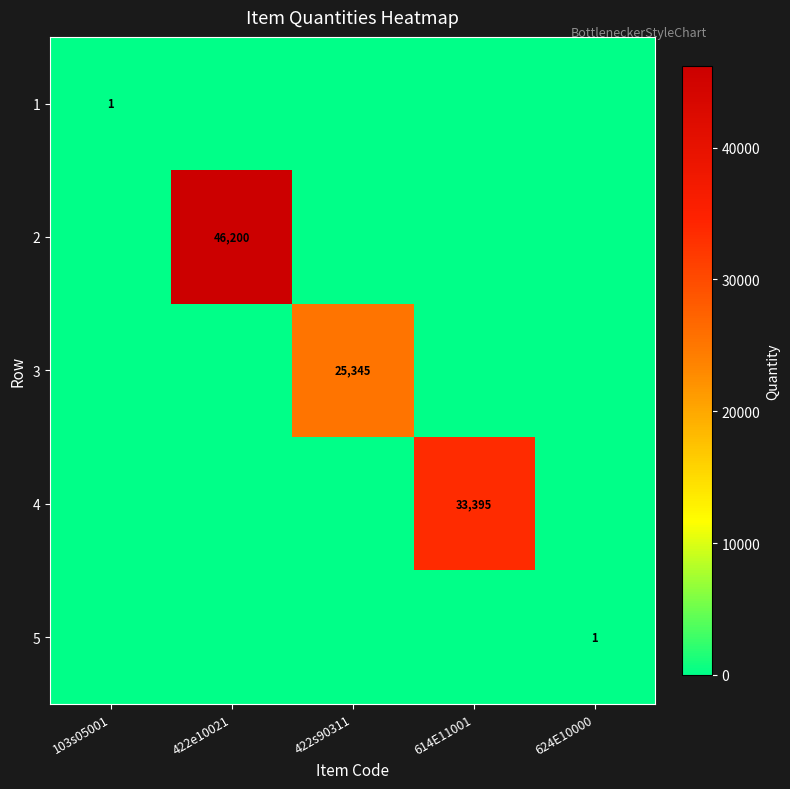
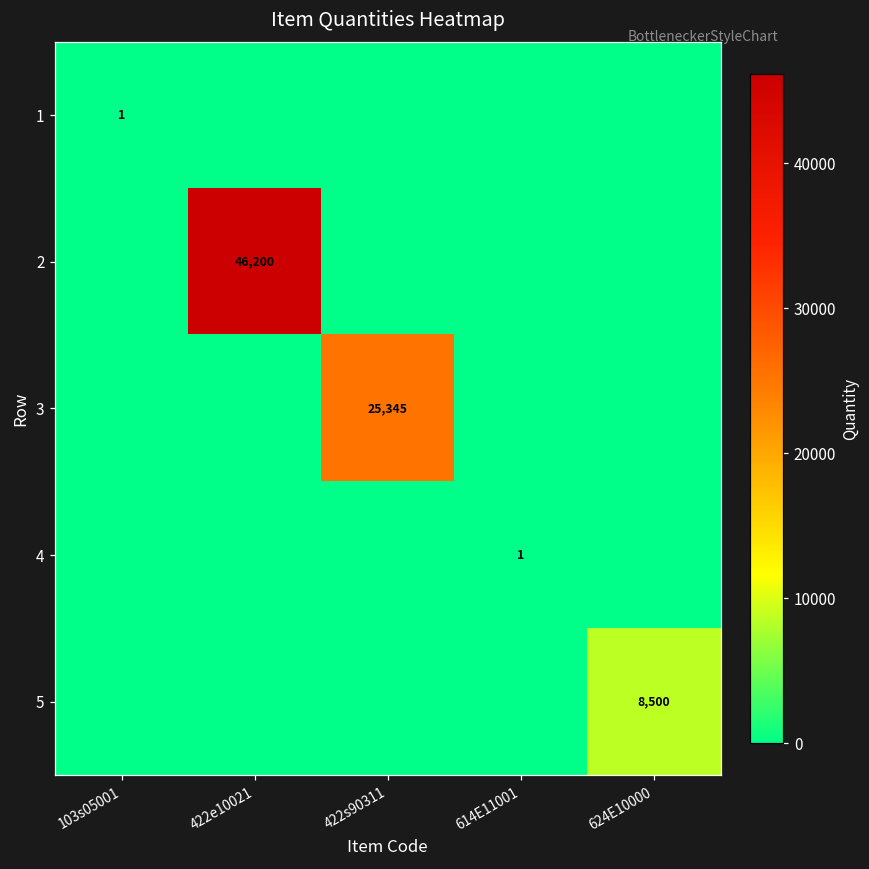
4, 614E11001: 33,395 -> 1
5, 624E10000: 1 -> 8,500
